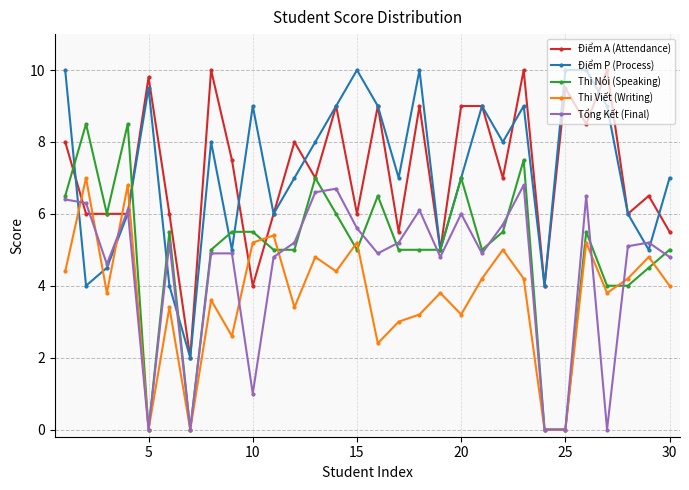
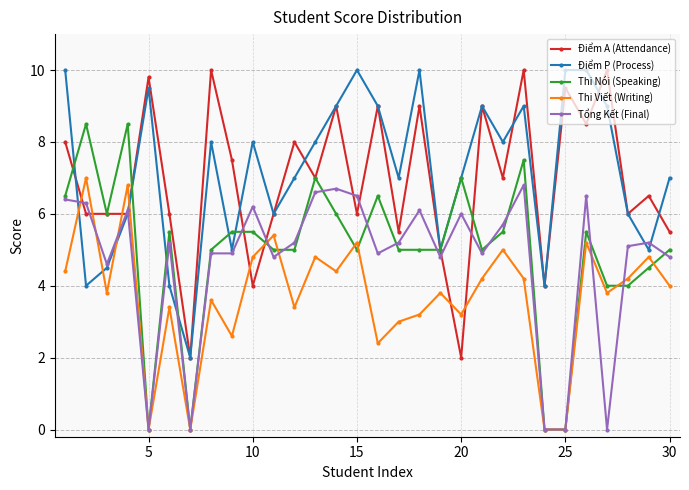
Điểm P (Process), 10: 9 -> 8
Thi Viết (Writing), 10: 5.2 -> 4.8
Tổng Kết (Final), 10: 1.0 -> 6.2
Tổng Kết (Final), 15: 5.6 -> 6.5
Điểm A (Attendance), 20: 9 -> 2
